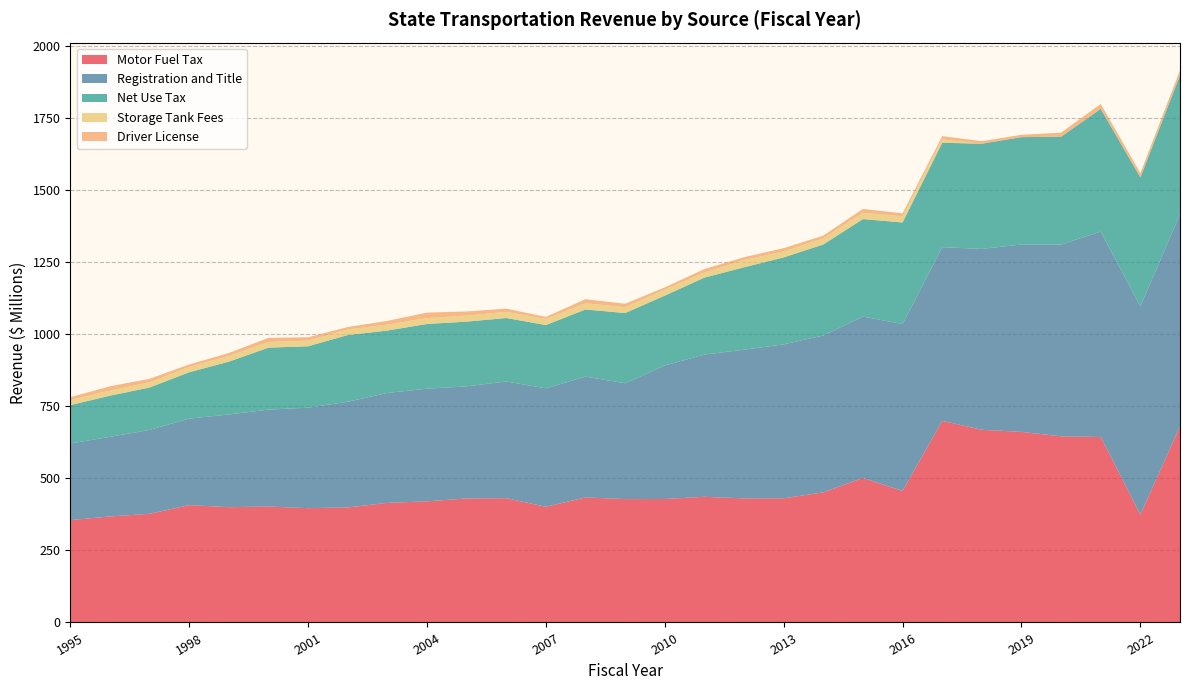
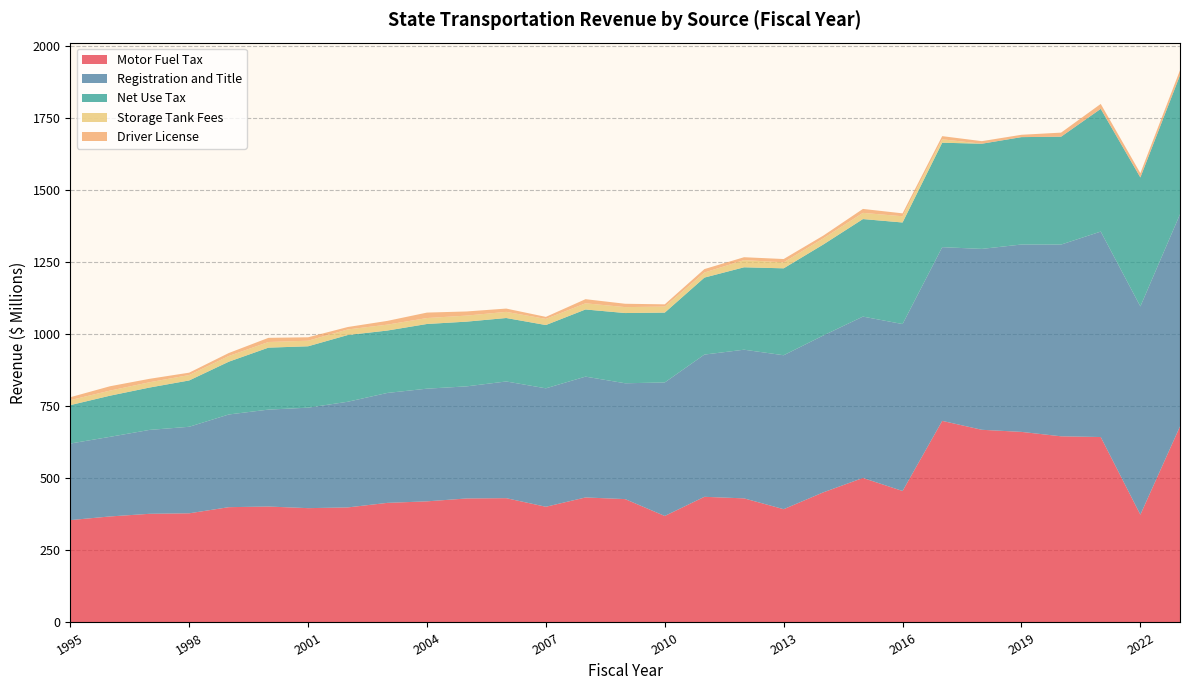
Motor Fuel Tax, 1998: 410 -> 380
Motor Fuel Tax, 2010: 430 -> 370
Motor Fuel Tax, 2013: 430 -> 390
